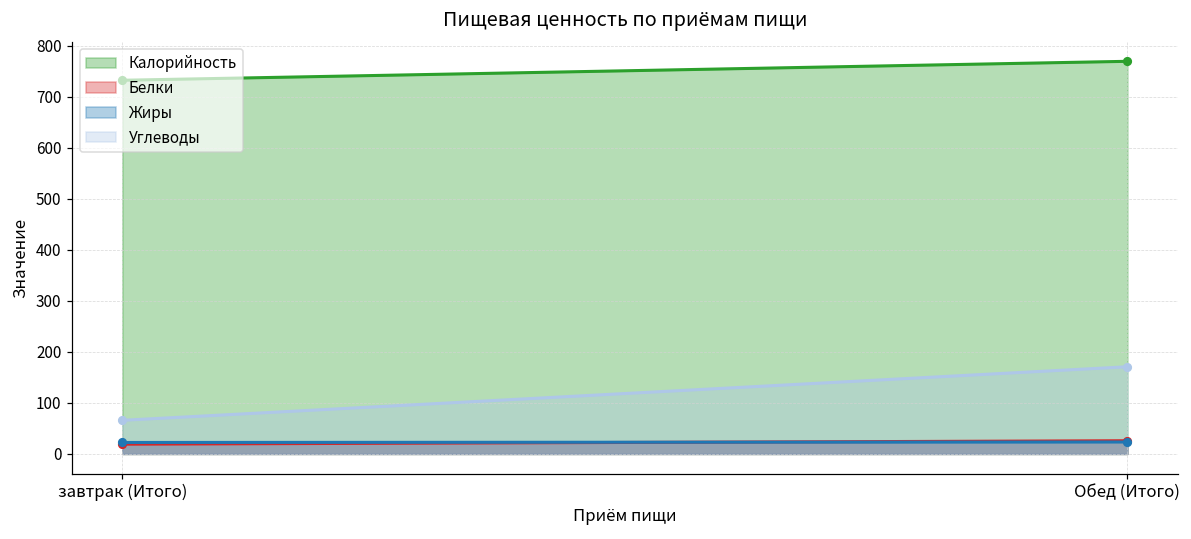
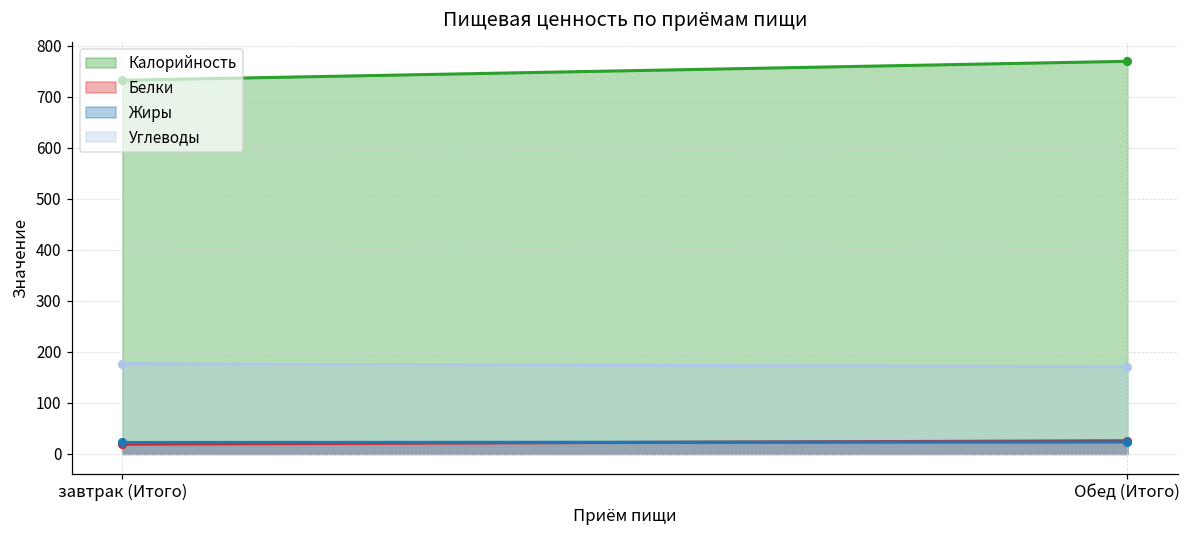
Углеводы, завтрак (Итого): 70 -> 180
